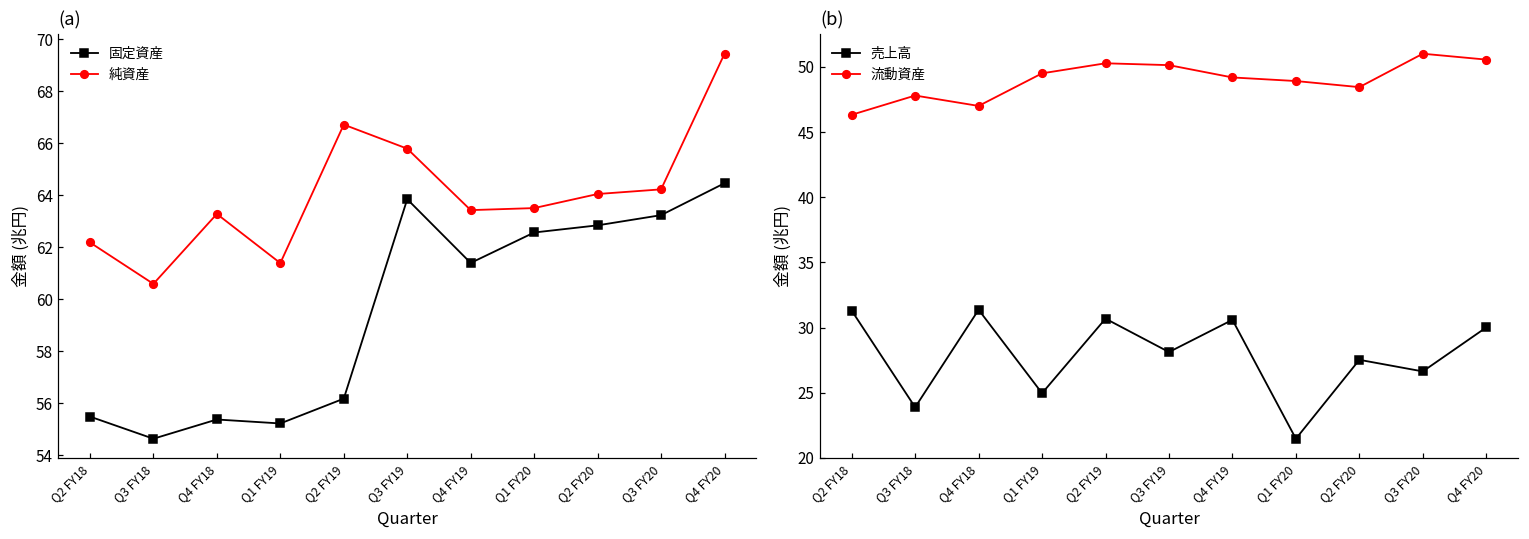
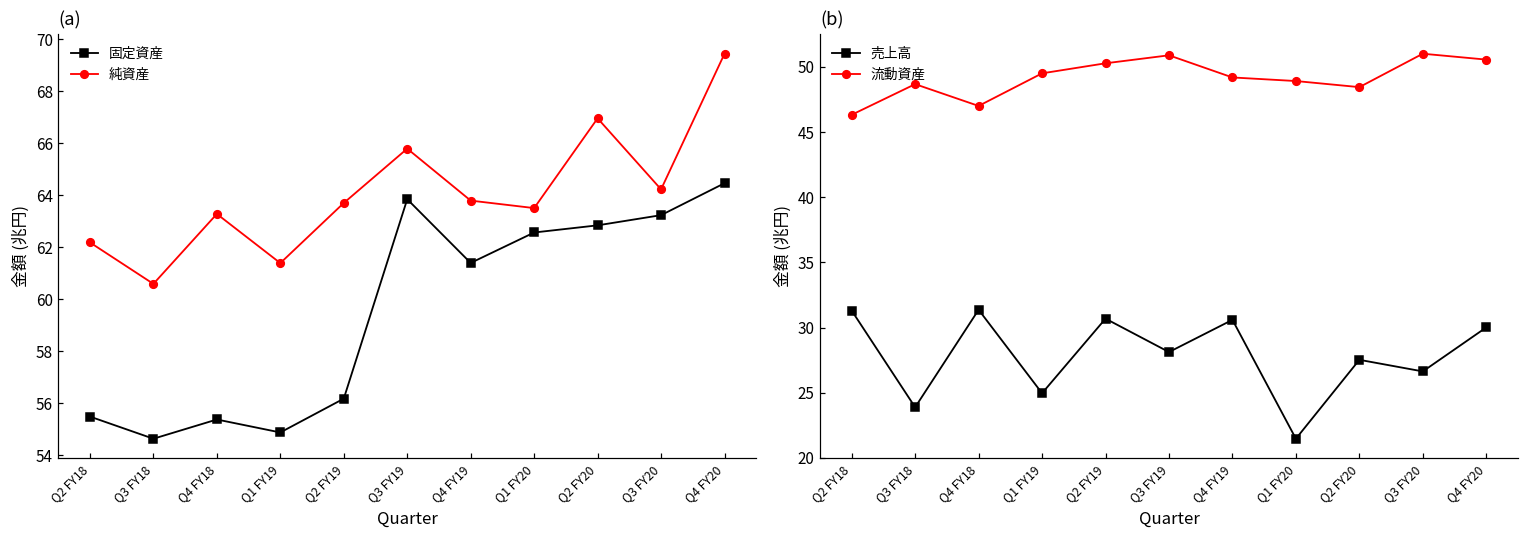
(a), 固定資産, Q1 FY19: 55.2 -> 54.9
(a), 純資産, Q2 FY19: 66.7 -> 63.7
(a), 純資産, Q4 FY19: 63.4 -> 63.8
(a), 純資産, Q2 FY20: 64.0 -> 67.0
(b), 流動資産, Q3 FY18: 47.8 -> 48.7
(b), 流動資産, Q3 FY19: 50.1 -> 50.9
